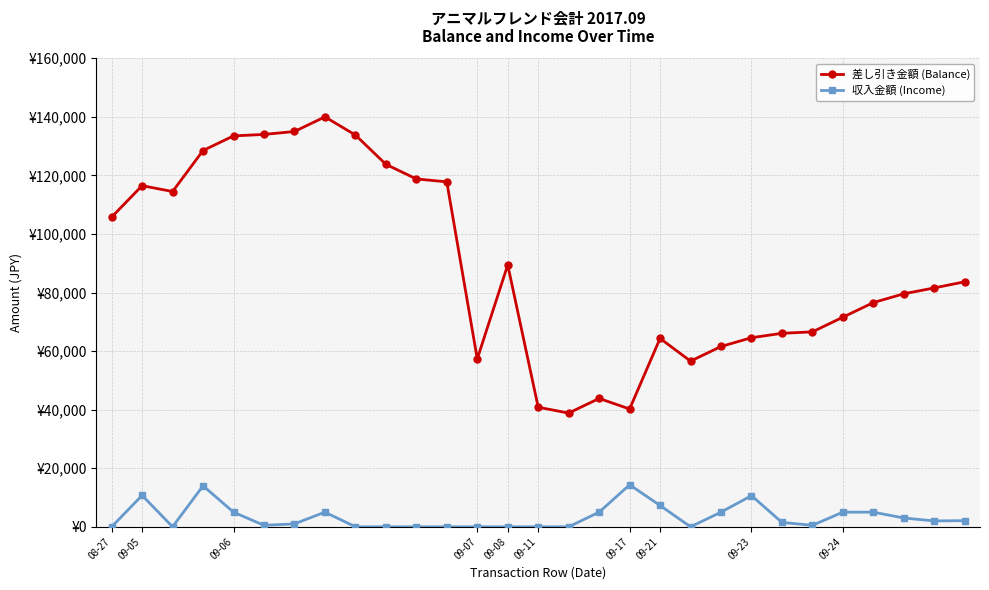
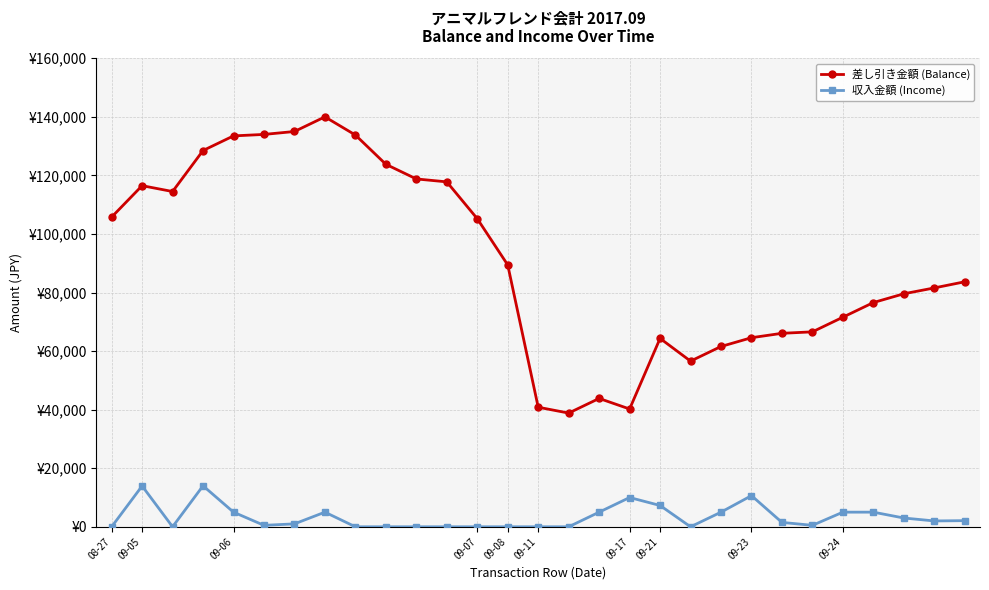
収入金額 (Income), 09-05: ¥11,000 -> ¥14,000
差し引き金額 (Balance), 09-07: ¥57,000 -> ¥105,000
収入金額 (Income), 09-17: ¥14,000 -> ¥10,000
